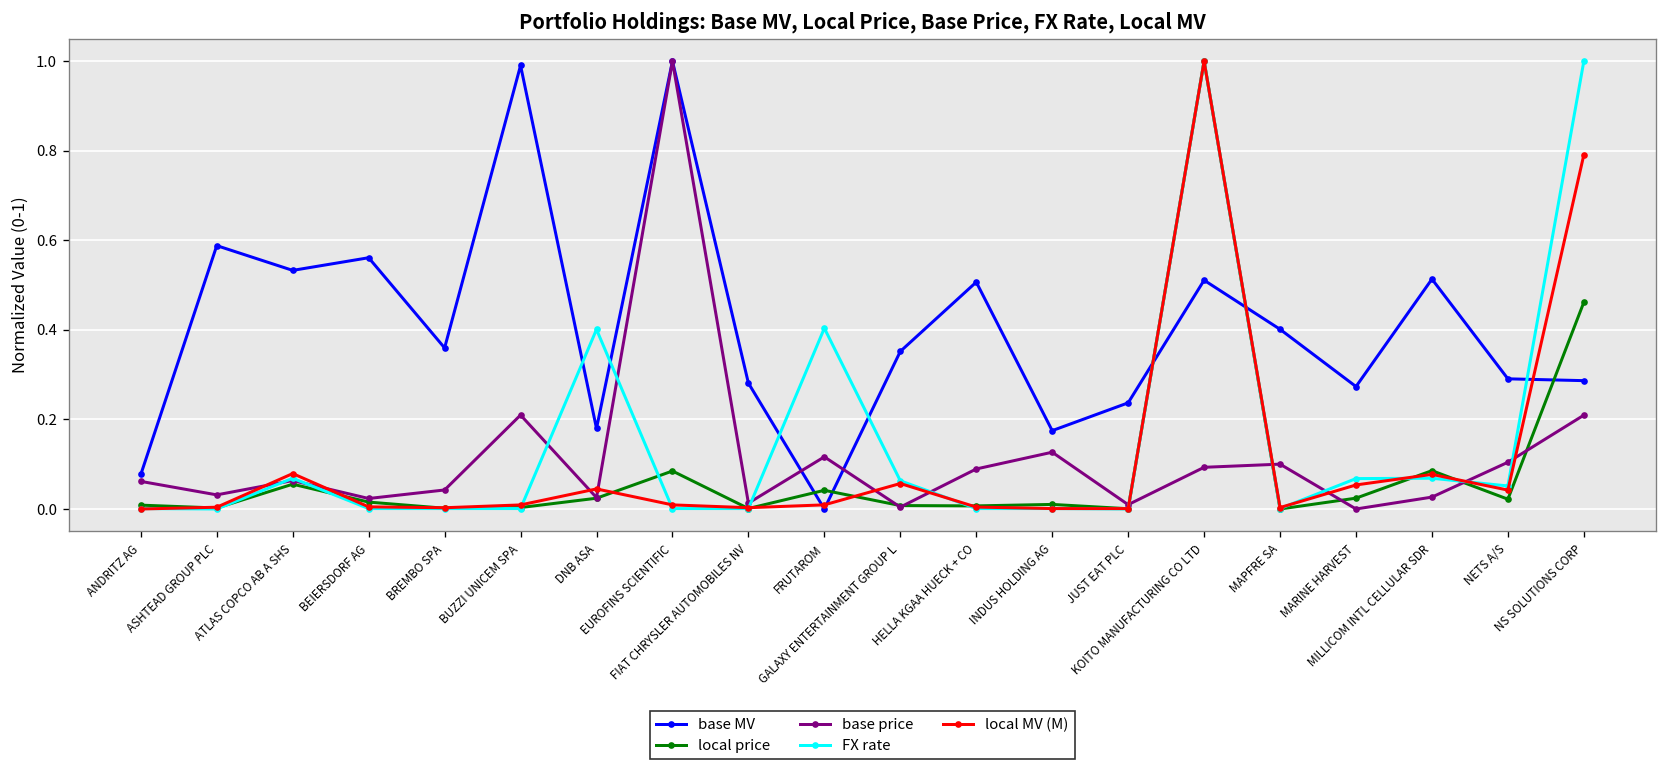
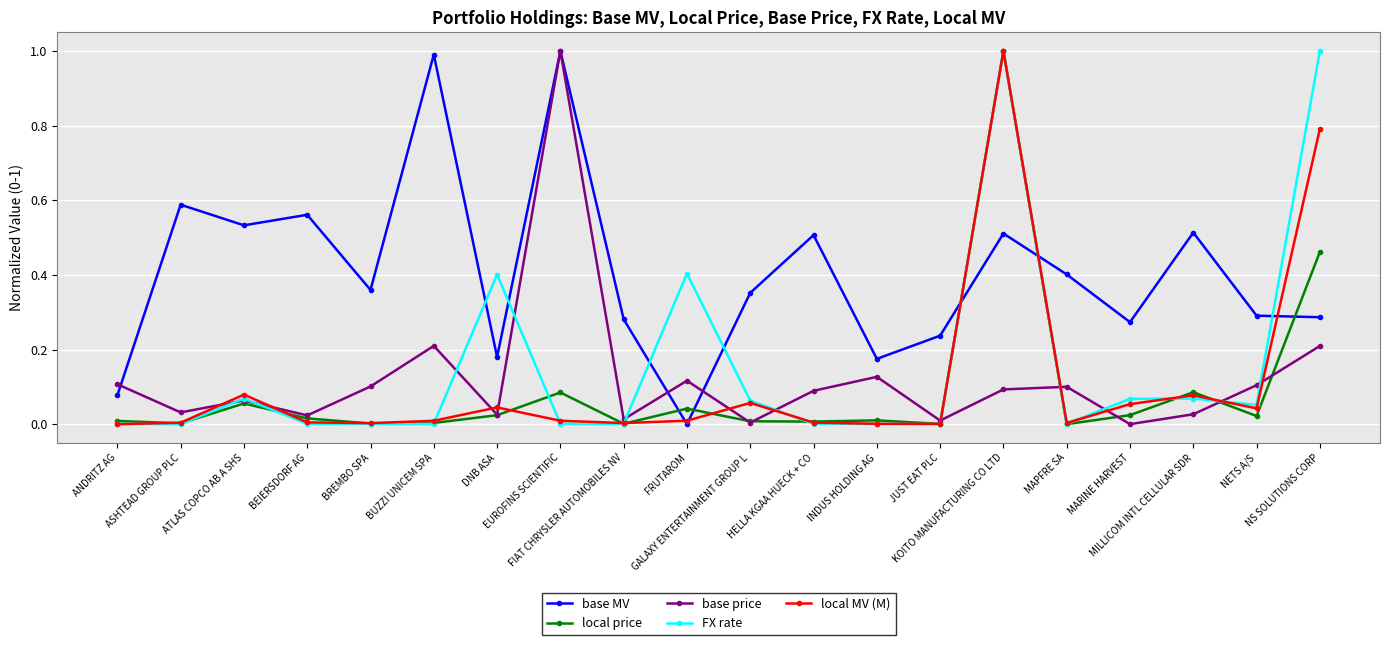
base price, ANDRITZ AG: 0.06 -> 0.11
base price, BREMBO SPA: 0.04 -> 0.10
